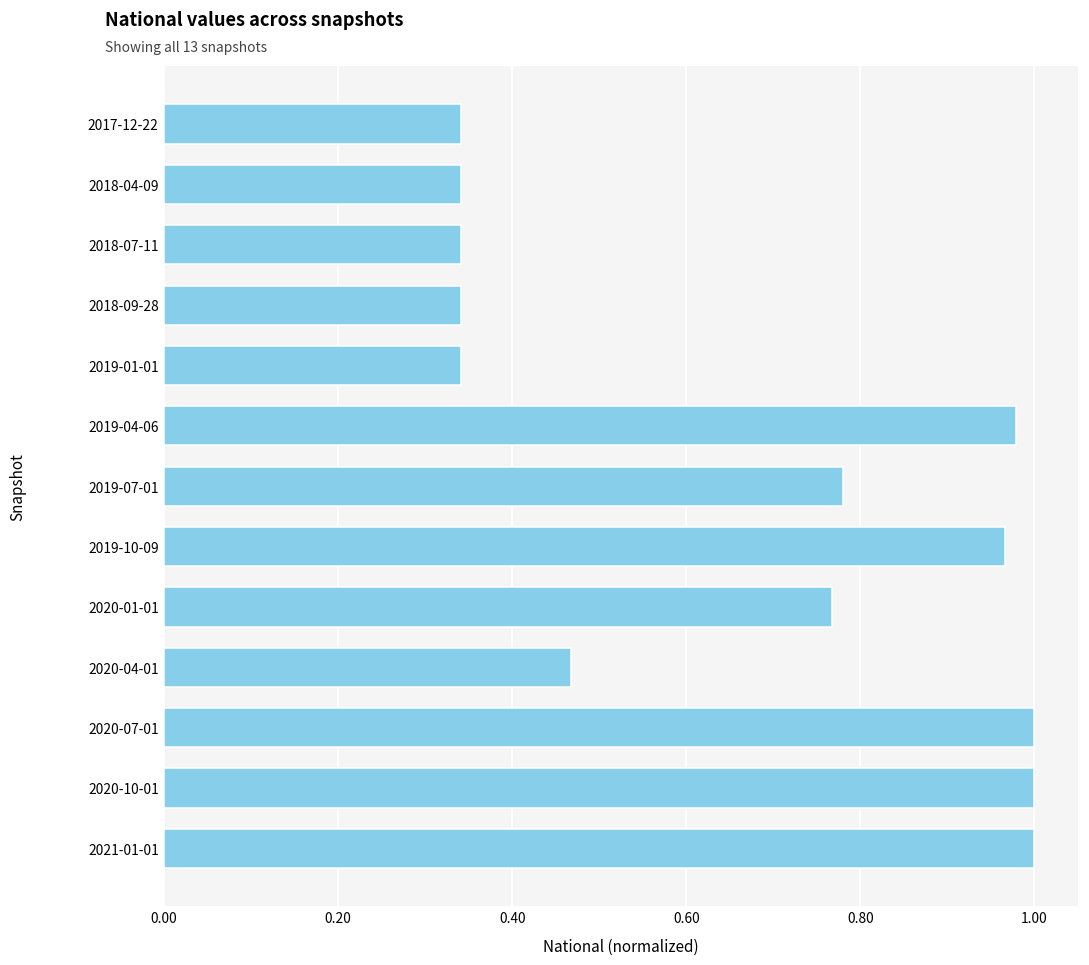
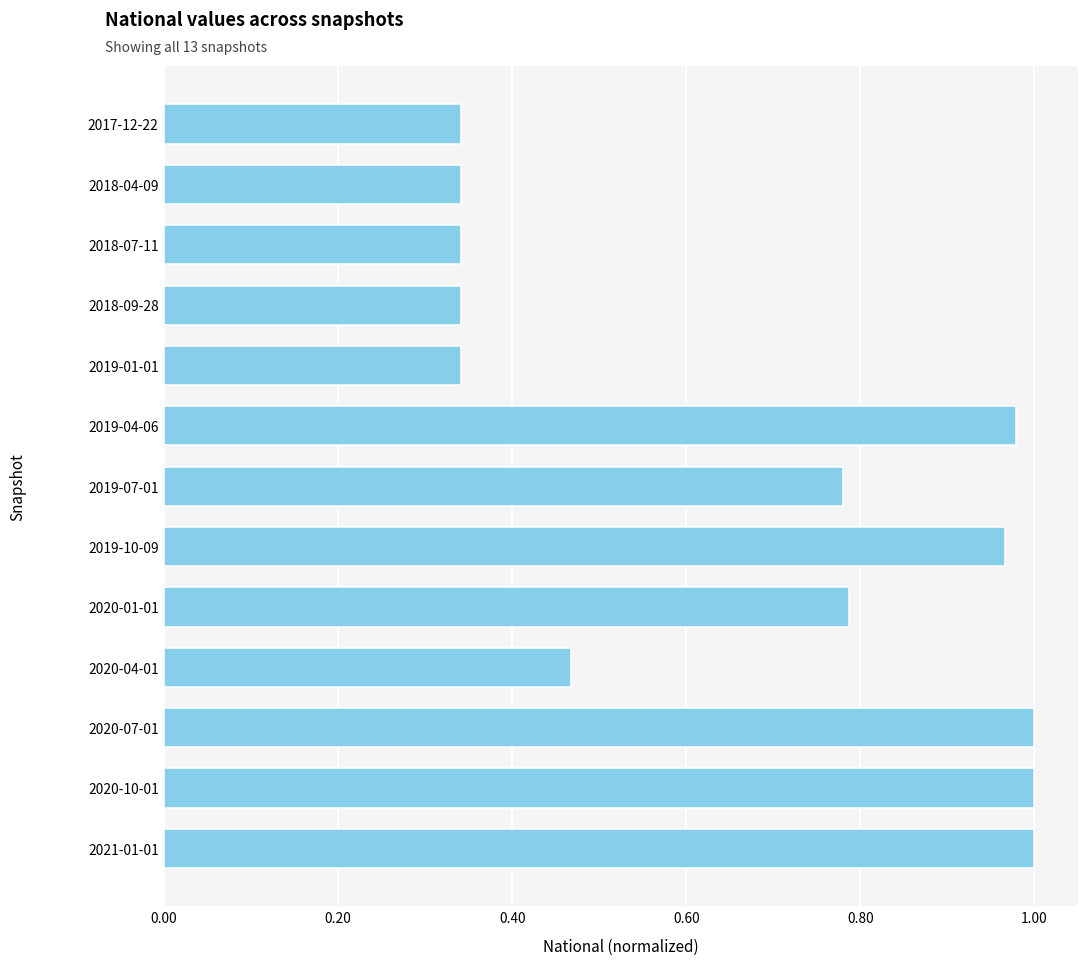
2020-01-01: 0.77 -> 0.79
